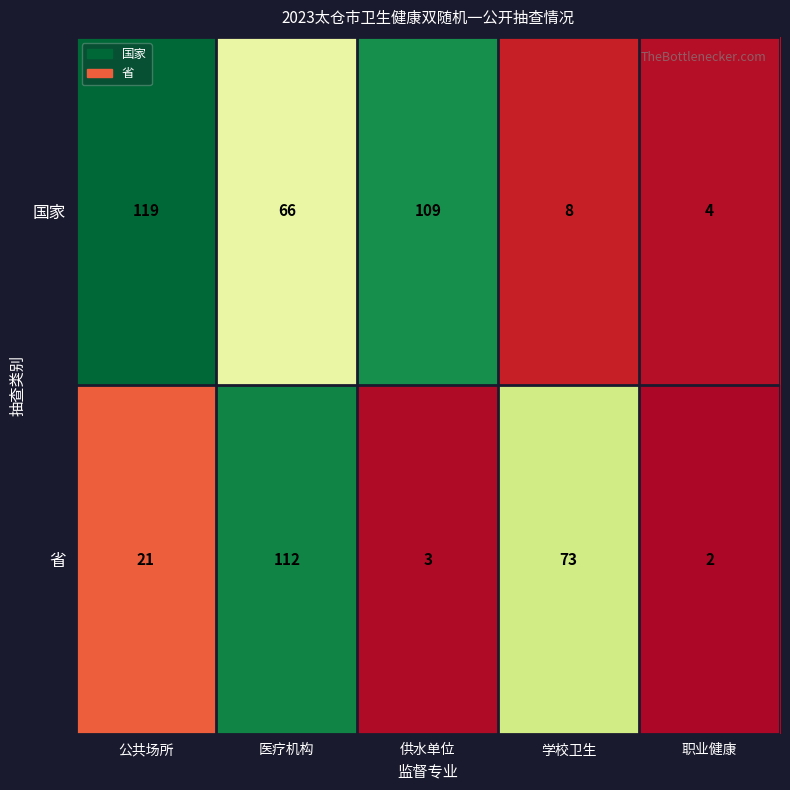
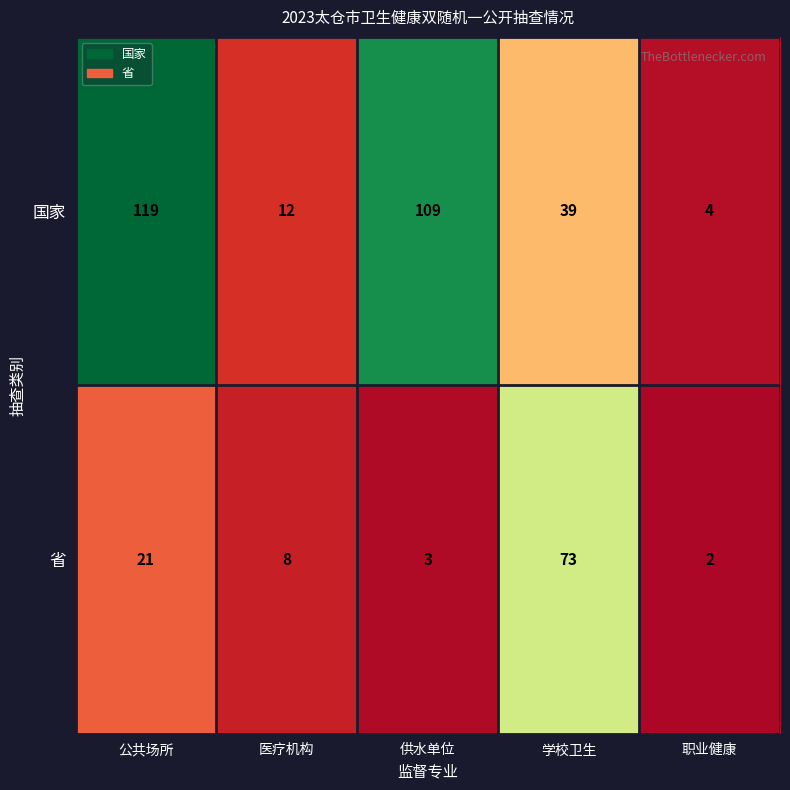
国家, 医疗机构: 66 -> 12
国家, 学校卫生: 8 -> 39
省, 医疗机构: 112 -> 8
